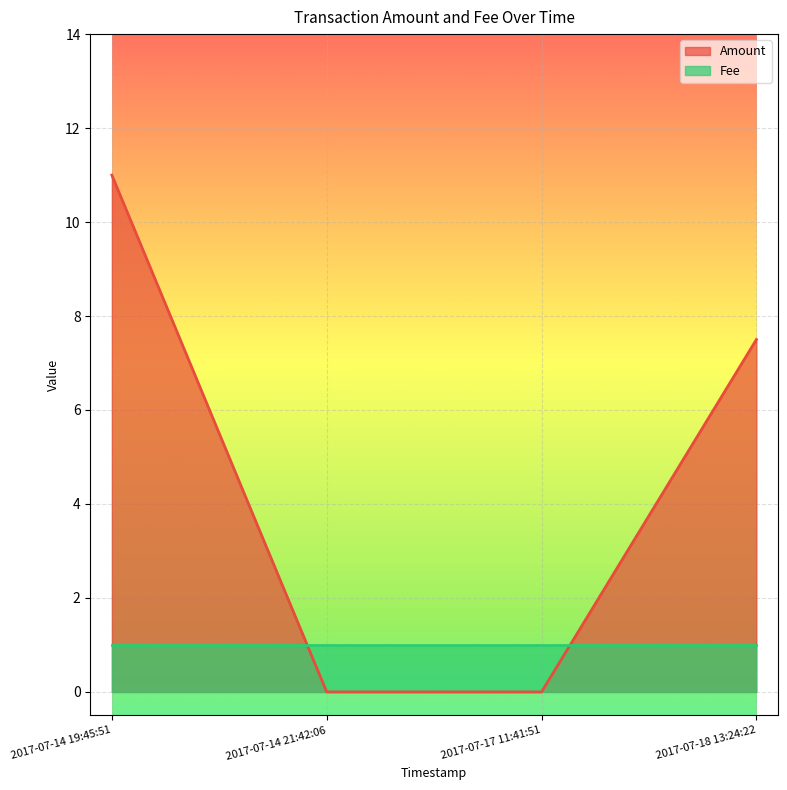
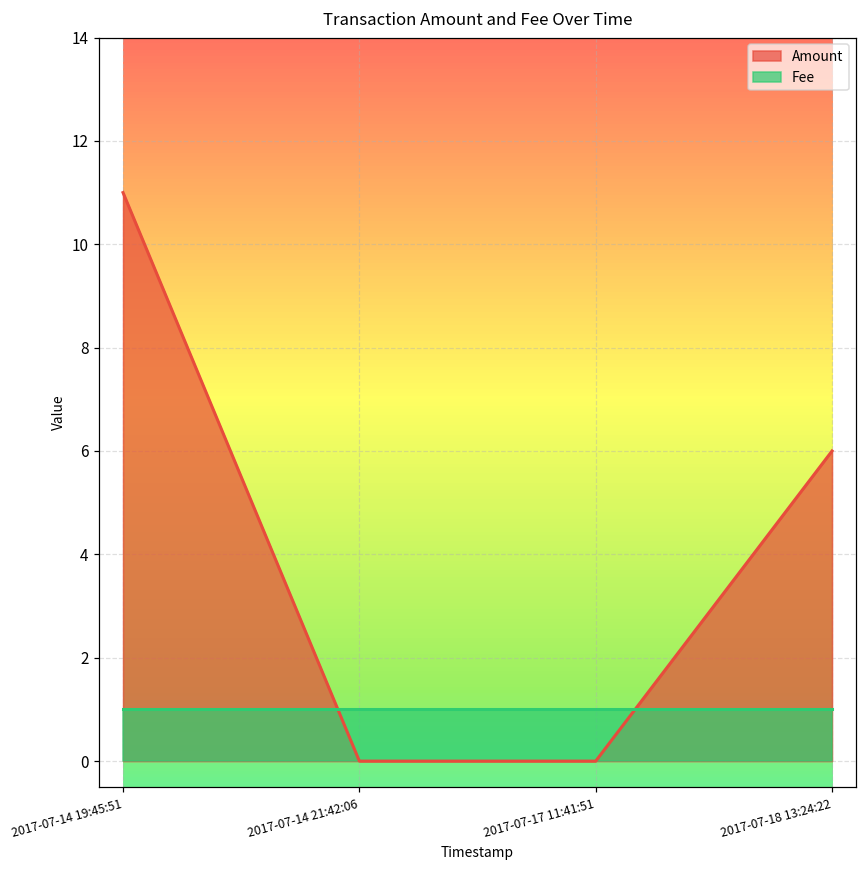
Amount, 2017-07-18 13:24:22: 7.5 -> 6.0
